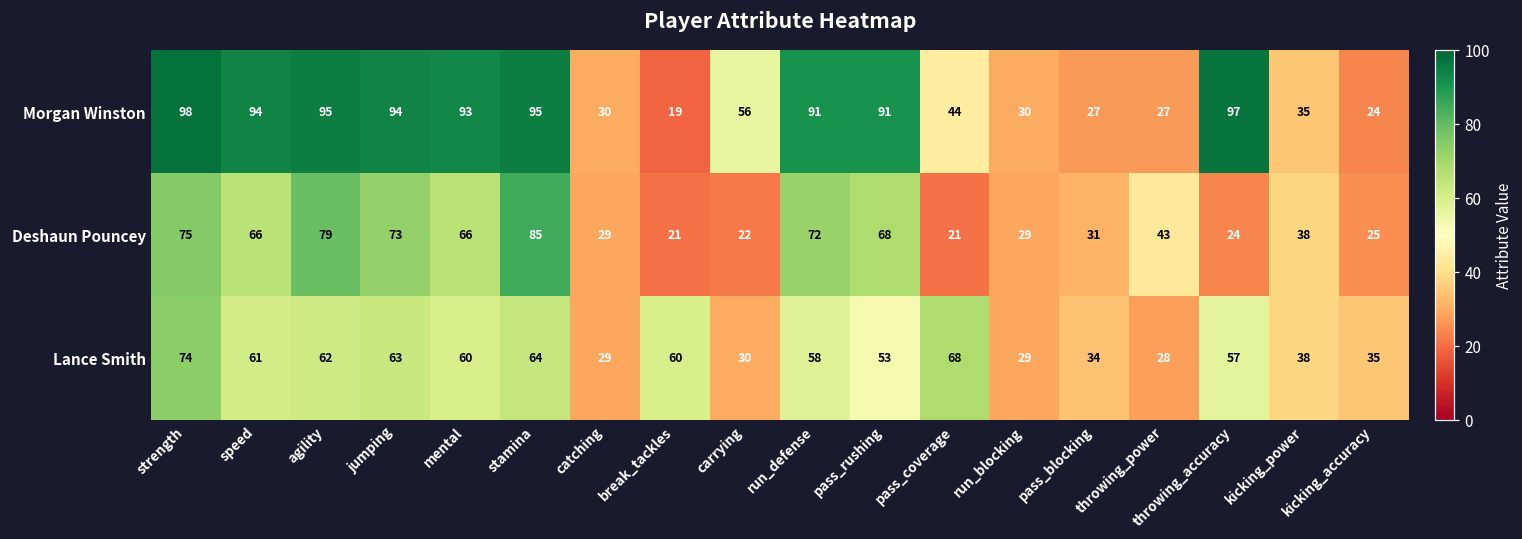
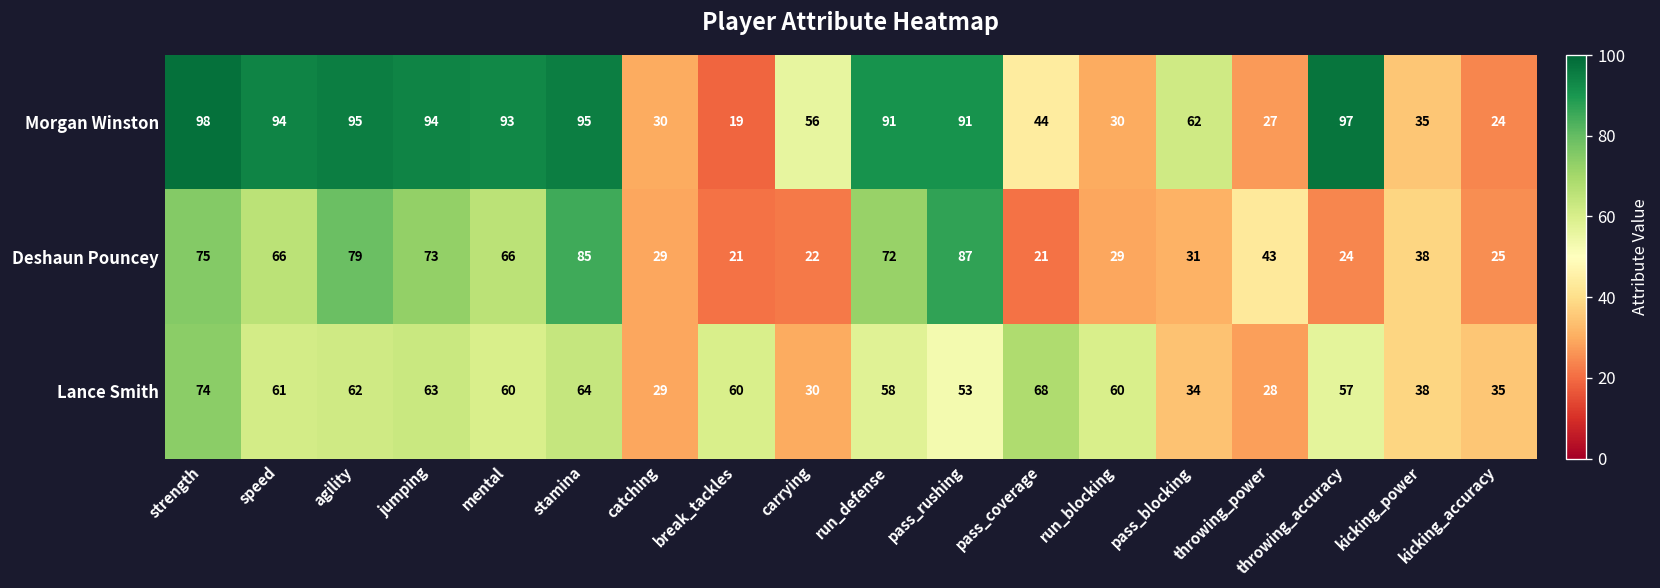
Morgan Winston, pass_blocking: 27 -> 62
Deshaun Pouncey, pass_rushing: 68 -> 87
Lance Smith, run_blocking: 29 -> 60
